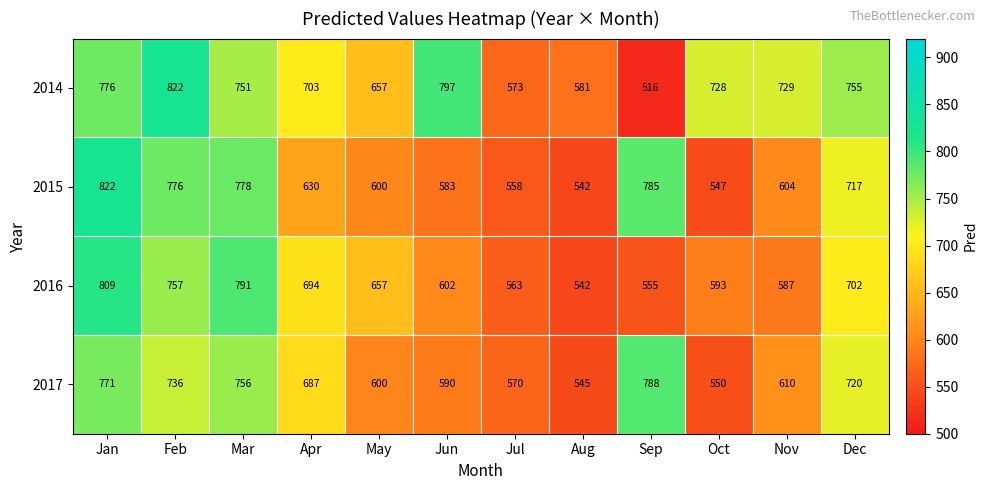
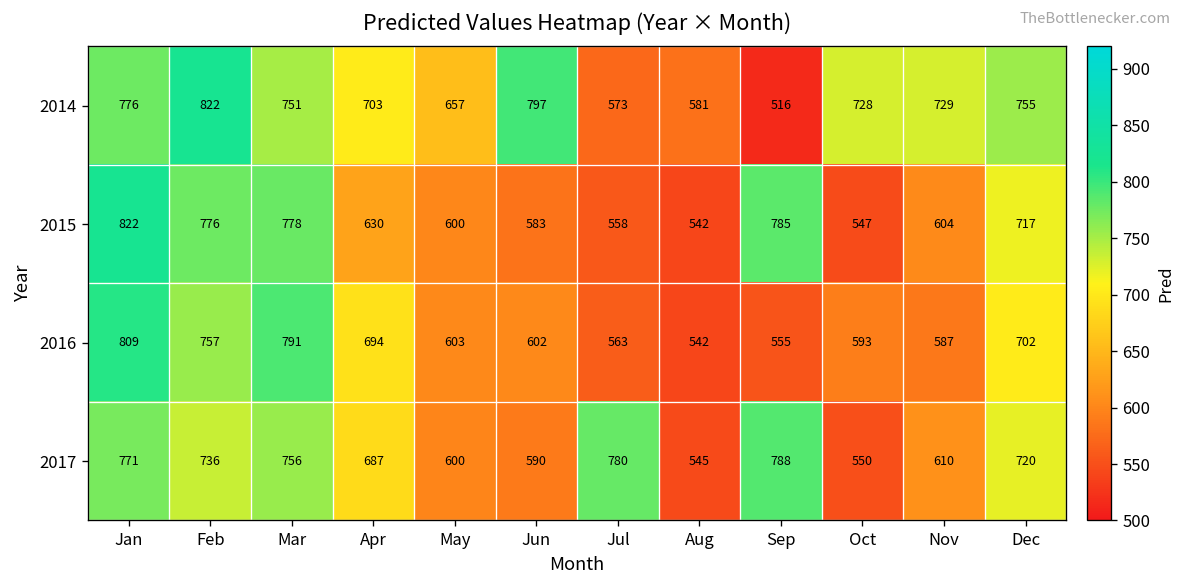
2016, May: 657 -> 603
2017, Jul: 570 -> 780
